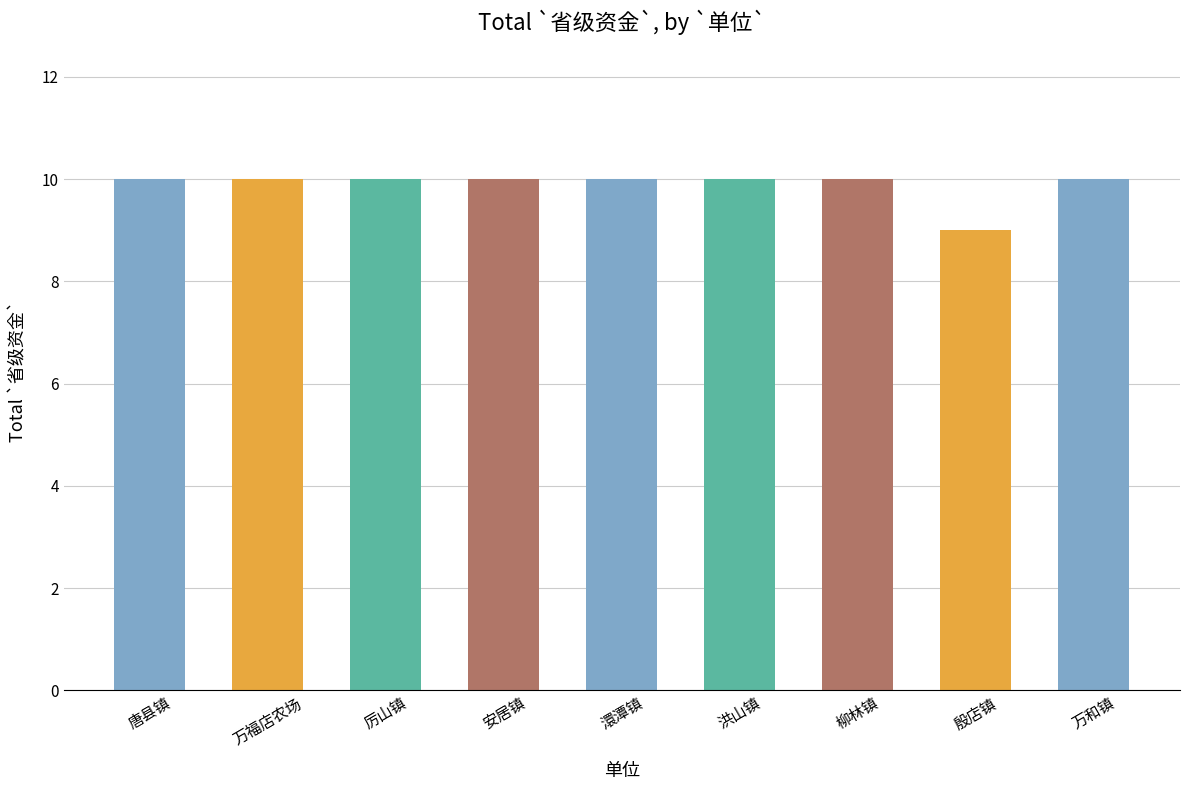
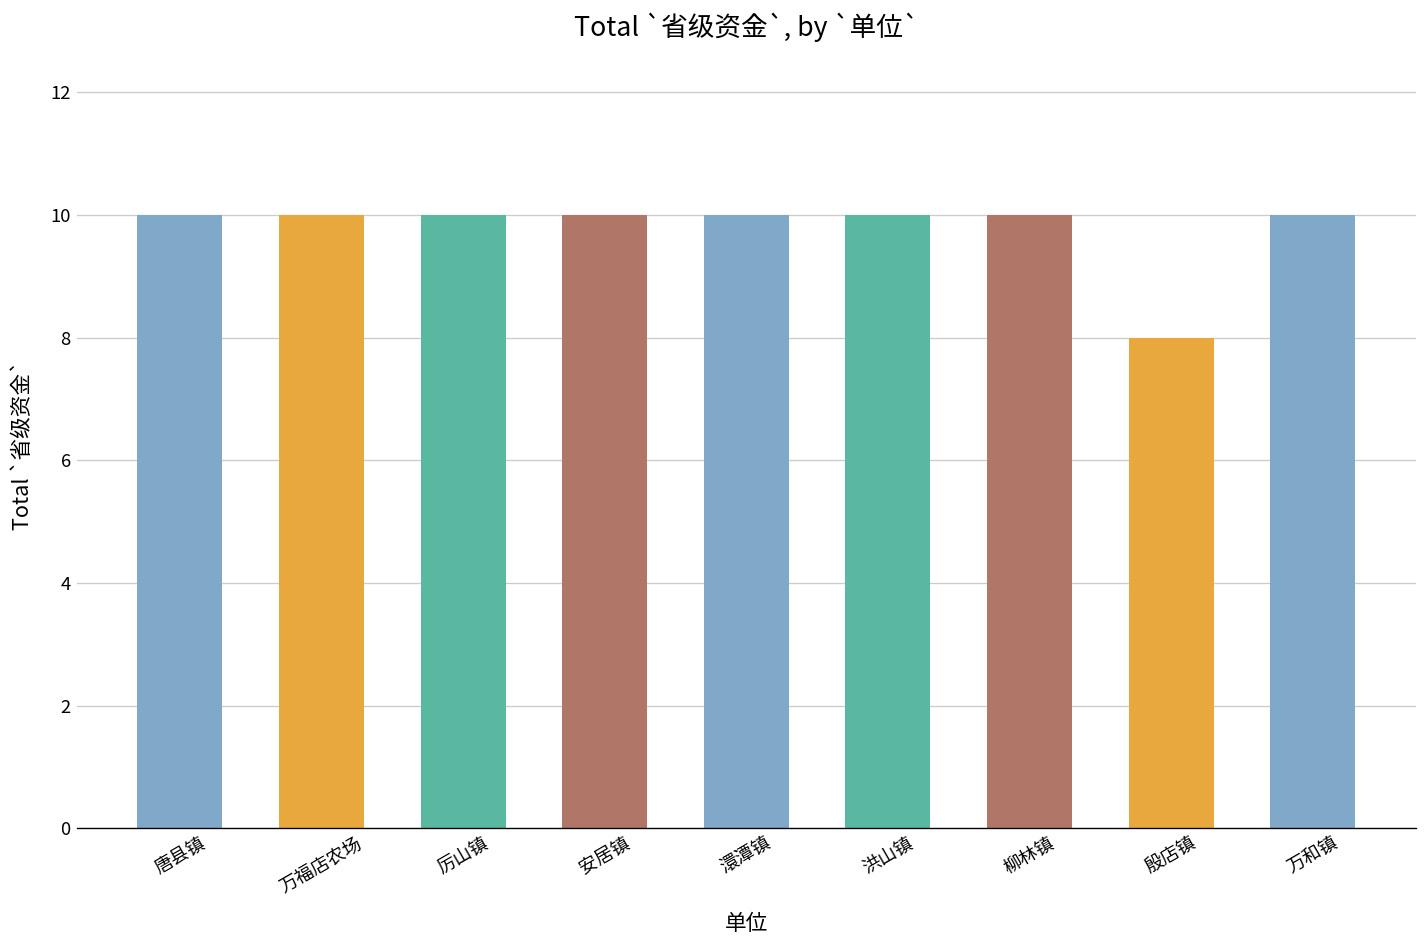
殷店镇: 9 -> 8
